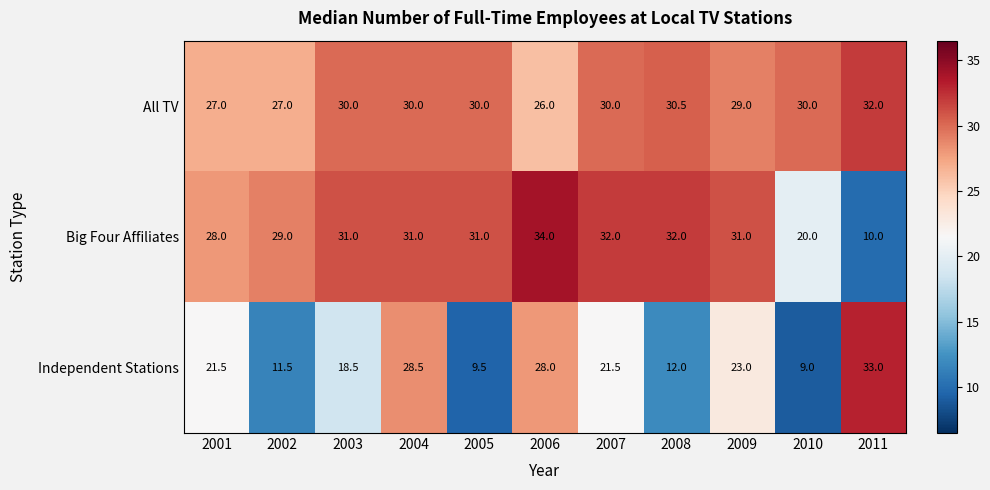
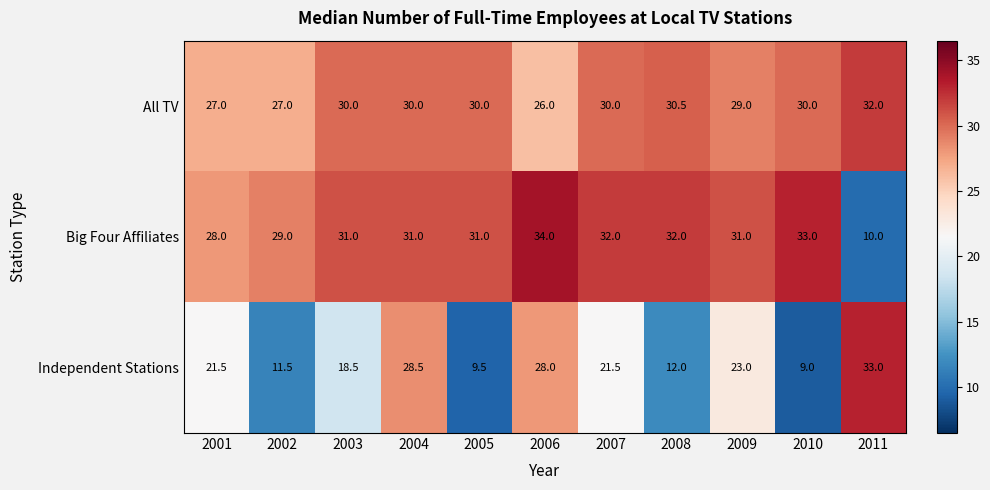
Big Four Affiliates, 2010: 20.0 -> 33.0
